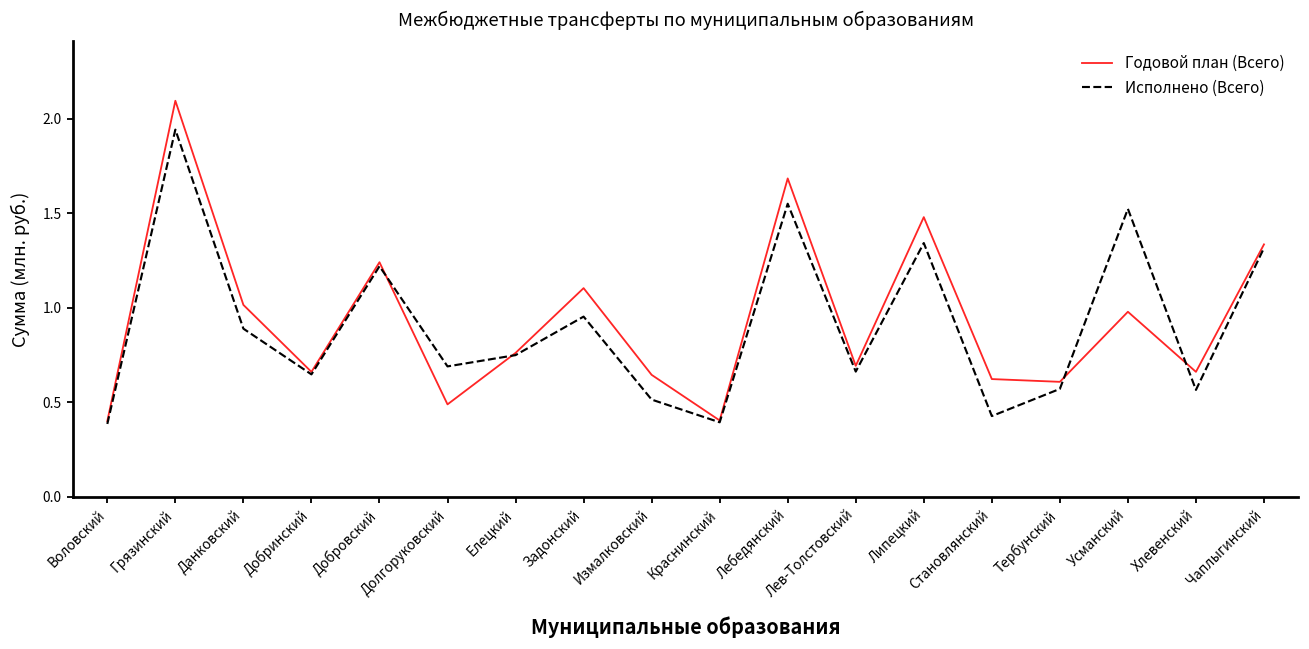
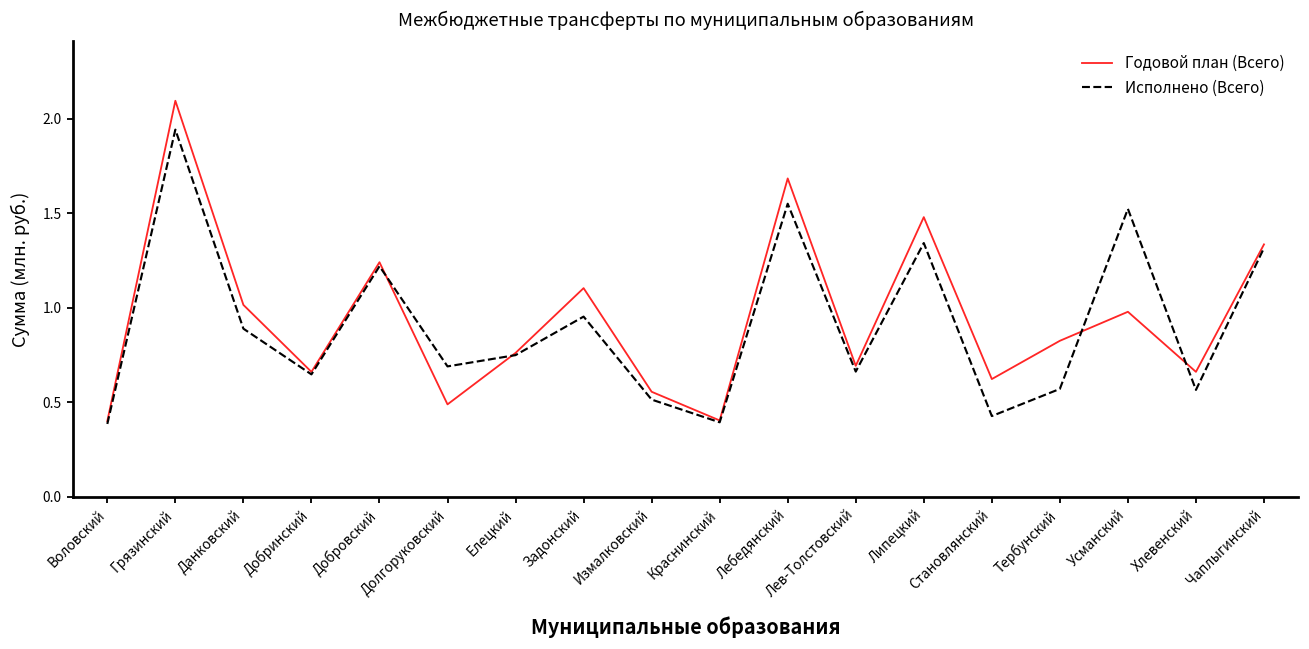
Годовой план (Всего), Измалковский: 0.64 -> 0.55
Годовой план (Всего), Тербунский: 0.61 -> 0.82
